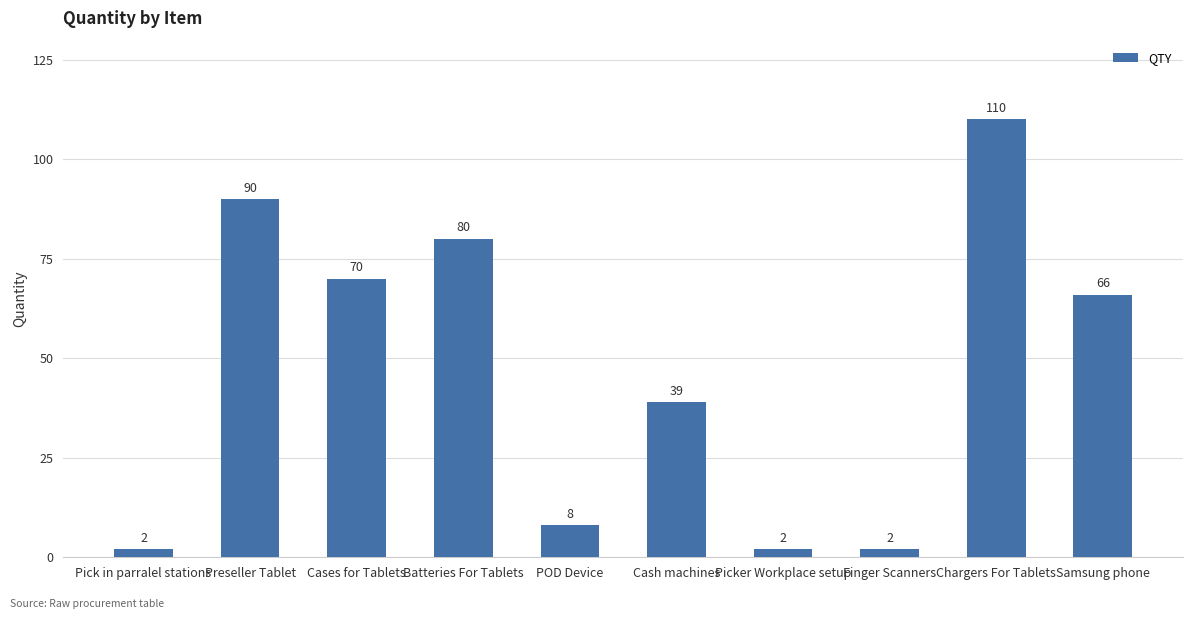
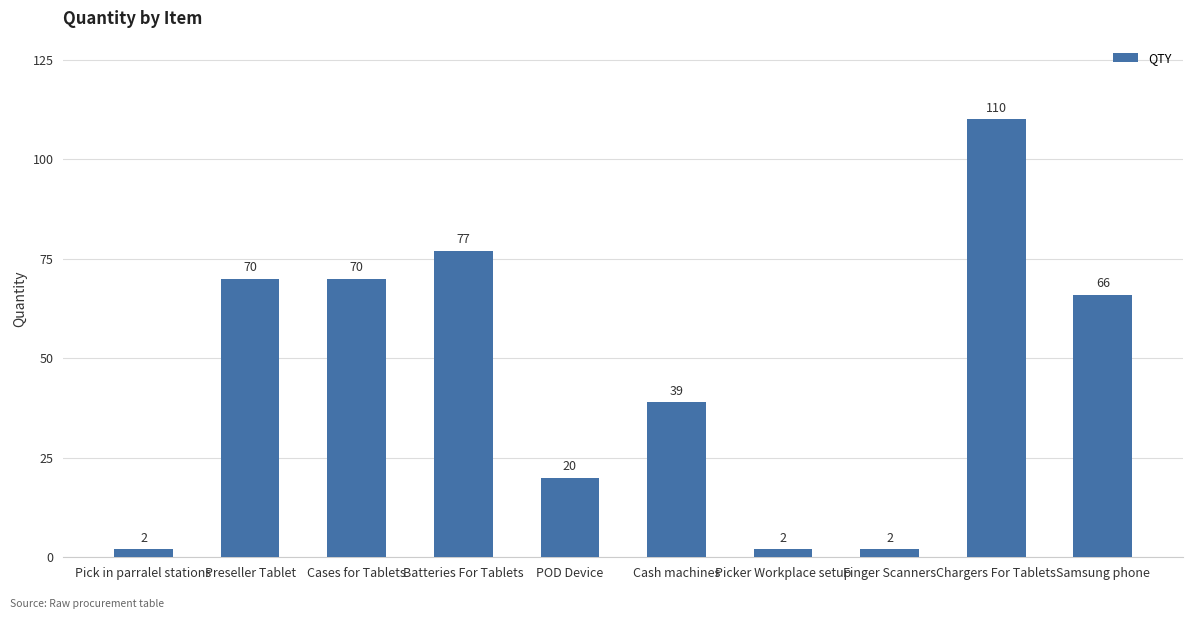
Preseller Tablet: 90 -> 70
Batteries For Tablets: 80 -> 77
POD Device: 8 -> 20
